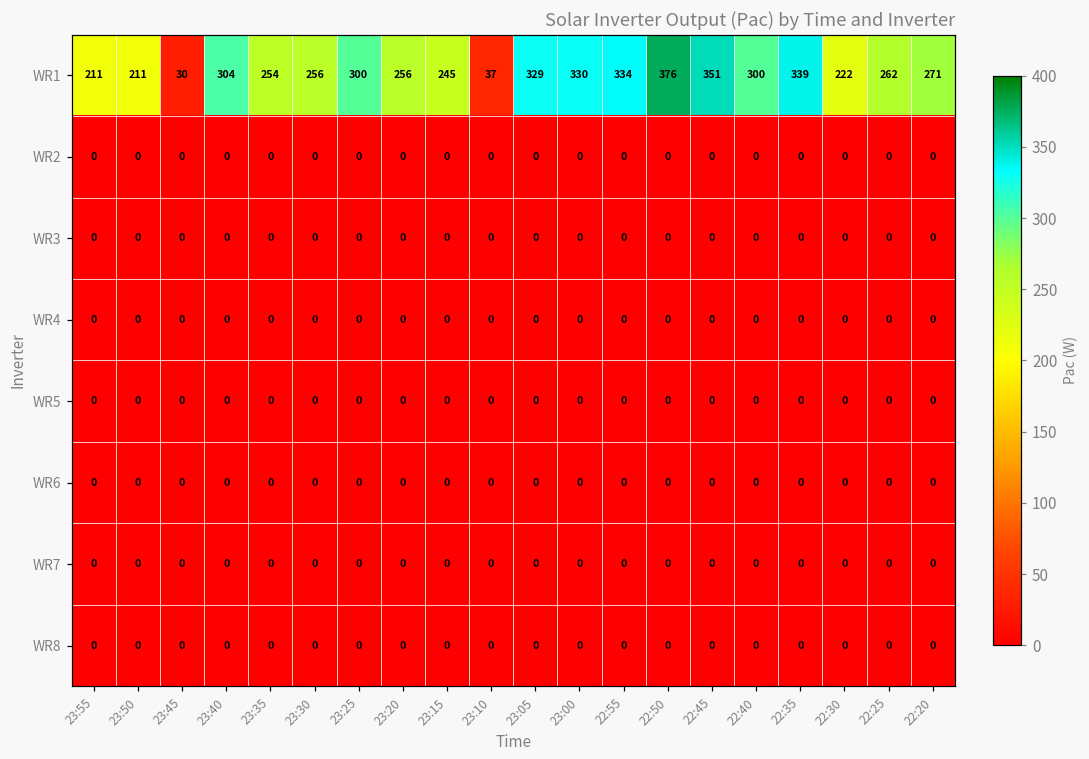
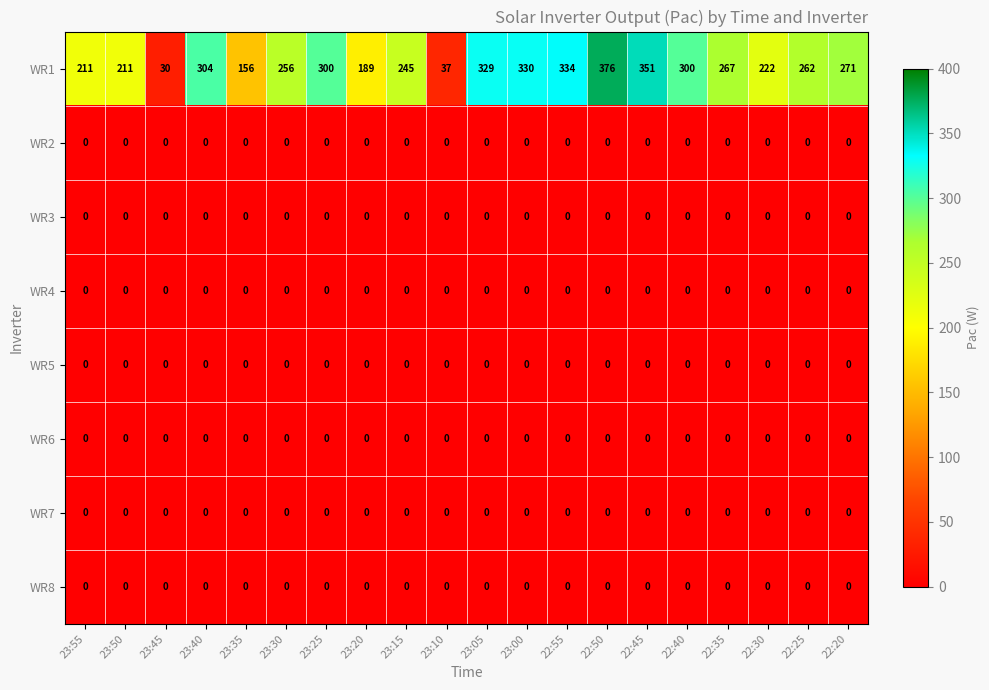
WR1, 23:35: 254 -> 156
WR1, 23:20: 256 -> 189
WR1, 22:35: 339 -> 267
